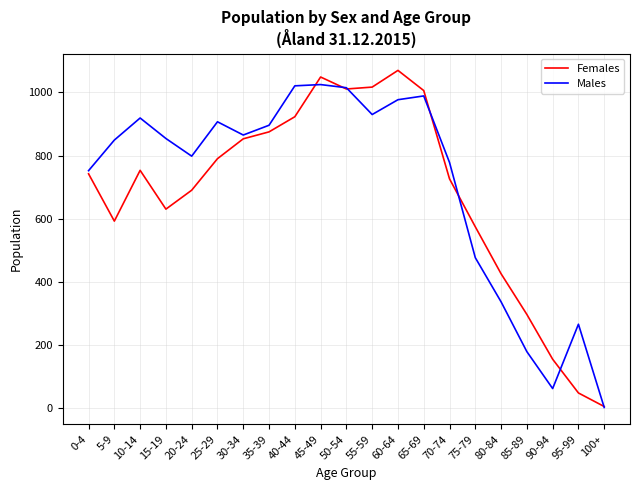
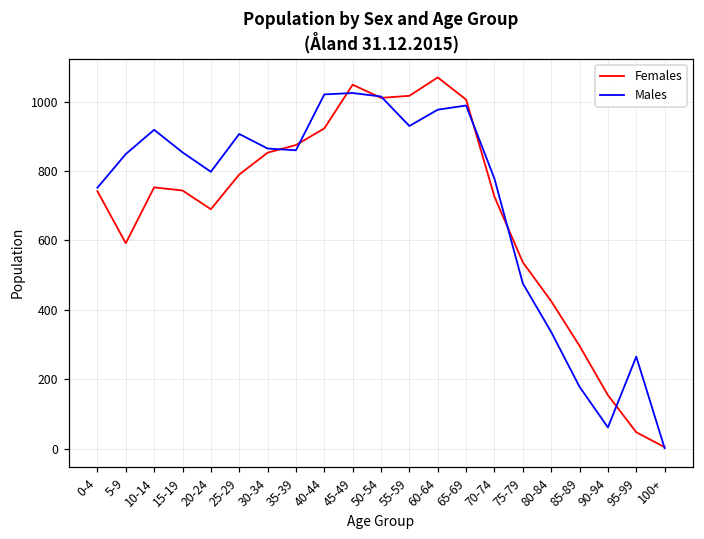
Females, 15-19: 630 -> 740
Males, 35-39: 900 -> 860
Females, 75-79: 570 -> 540
